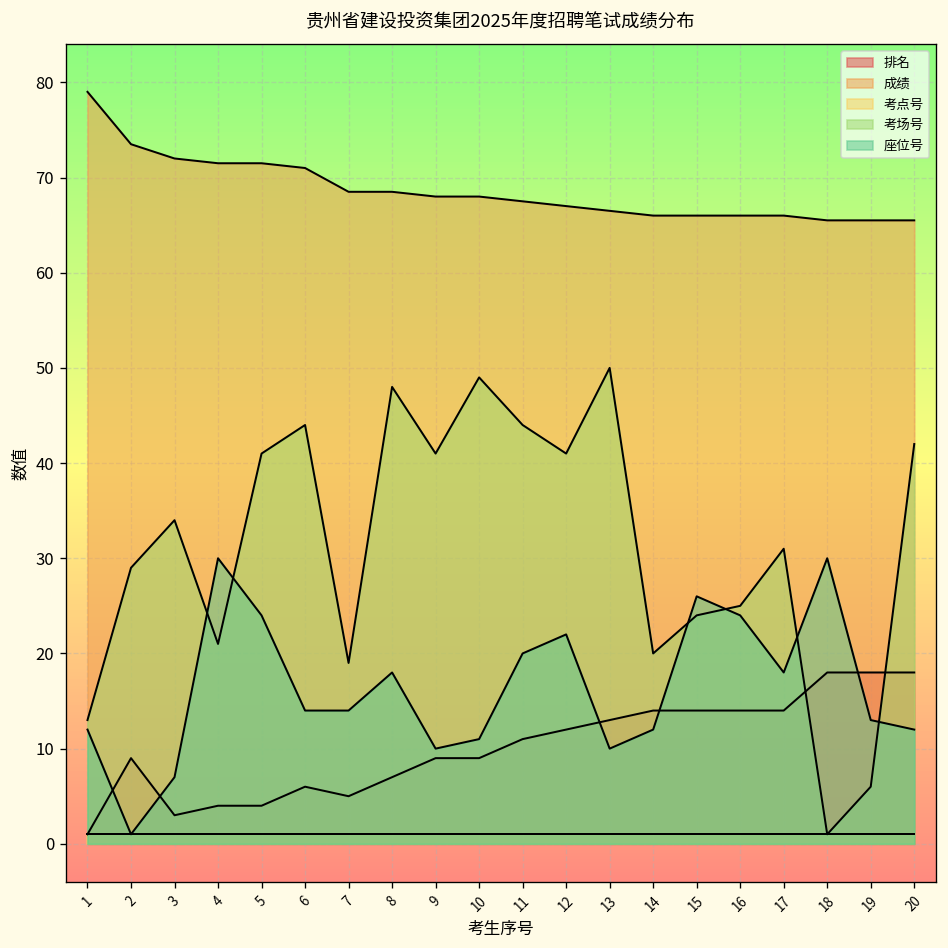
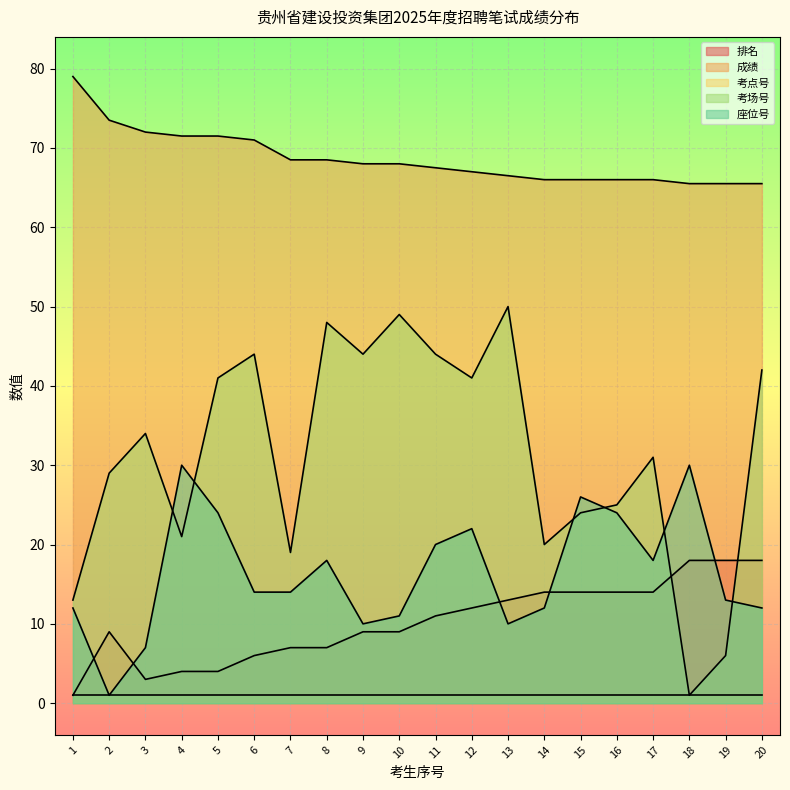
排名, 7: 5 -> 7
考场号, 9: 41 -> 44
